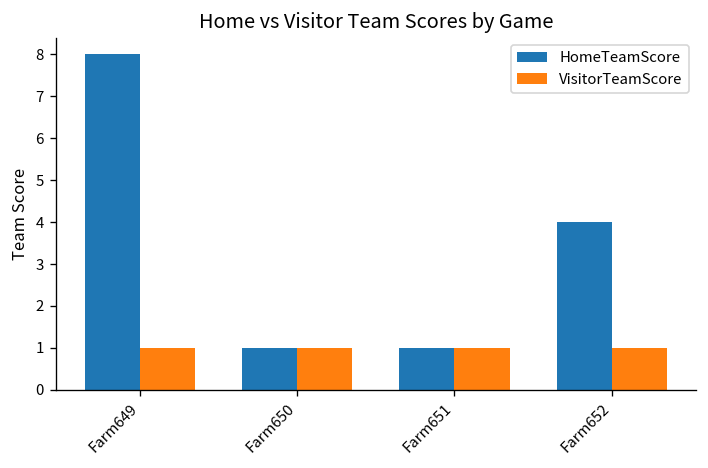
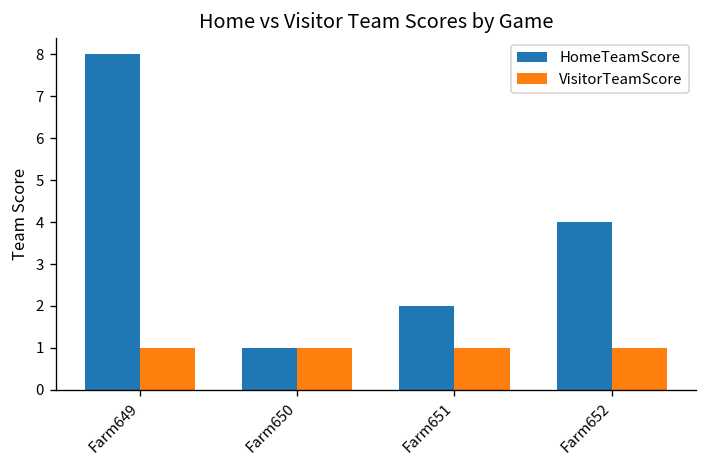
HomeTeamScore, Farm651: 1 -> 2
